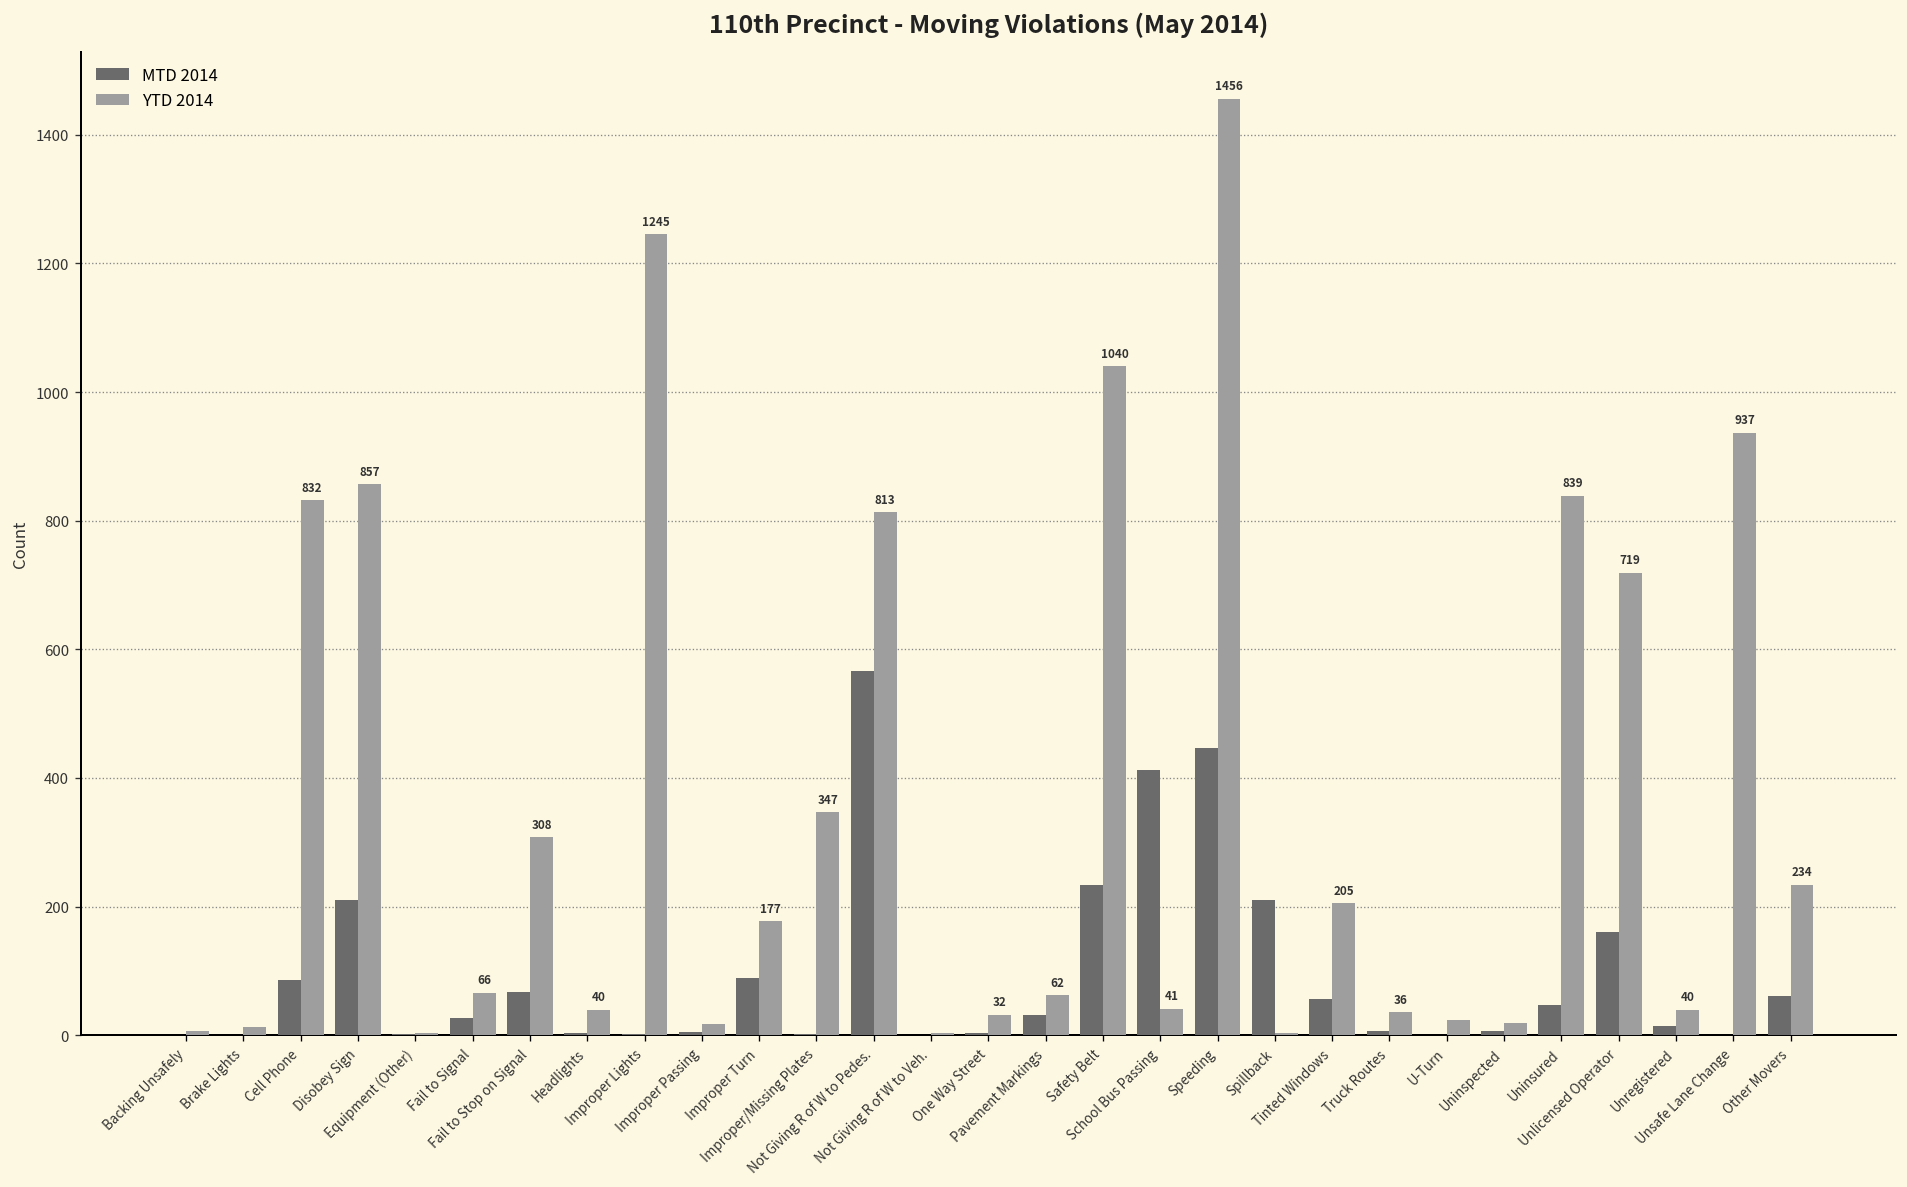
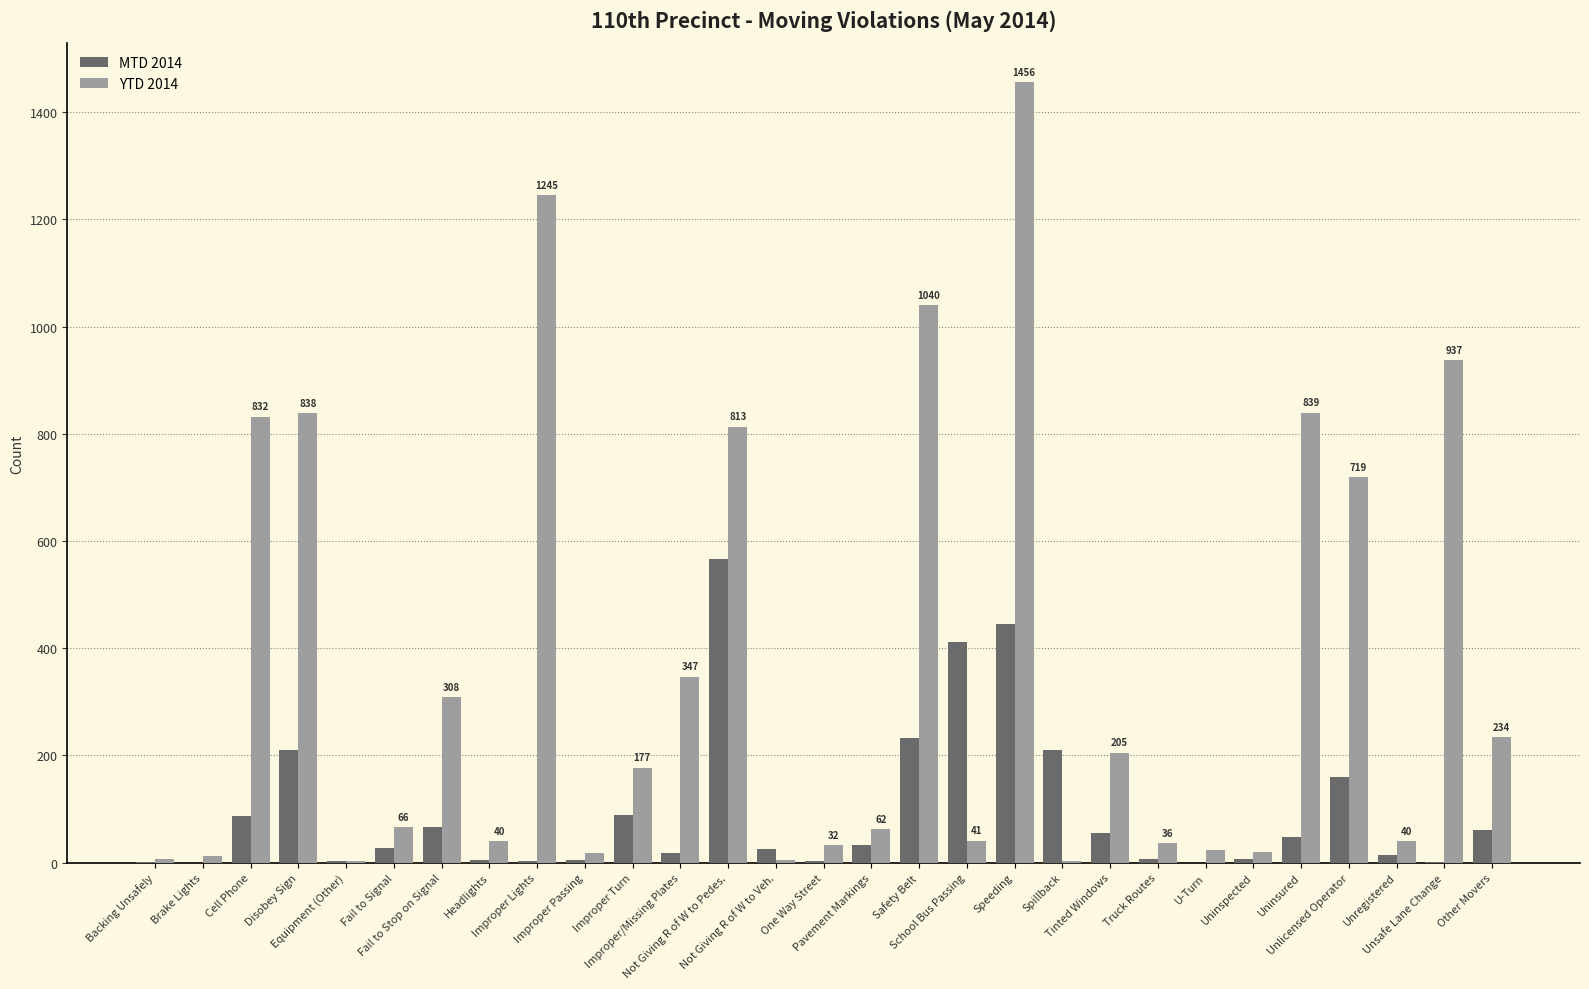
YTD 2014, Disobey Sign: 857 -> 838
MTD 2014, Improper/Missing Plates: 0 -> 20
MTD 2014, Not Giving R of W to Veh.: 0 -> 30
